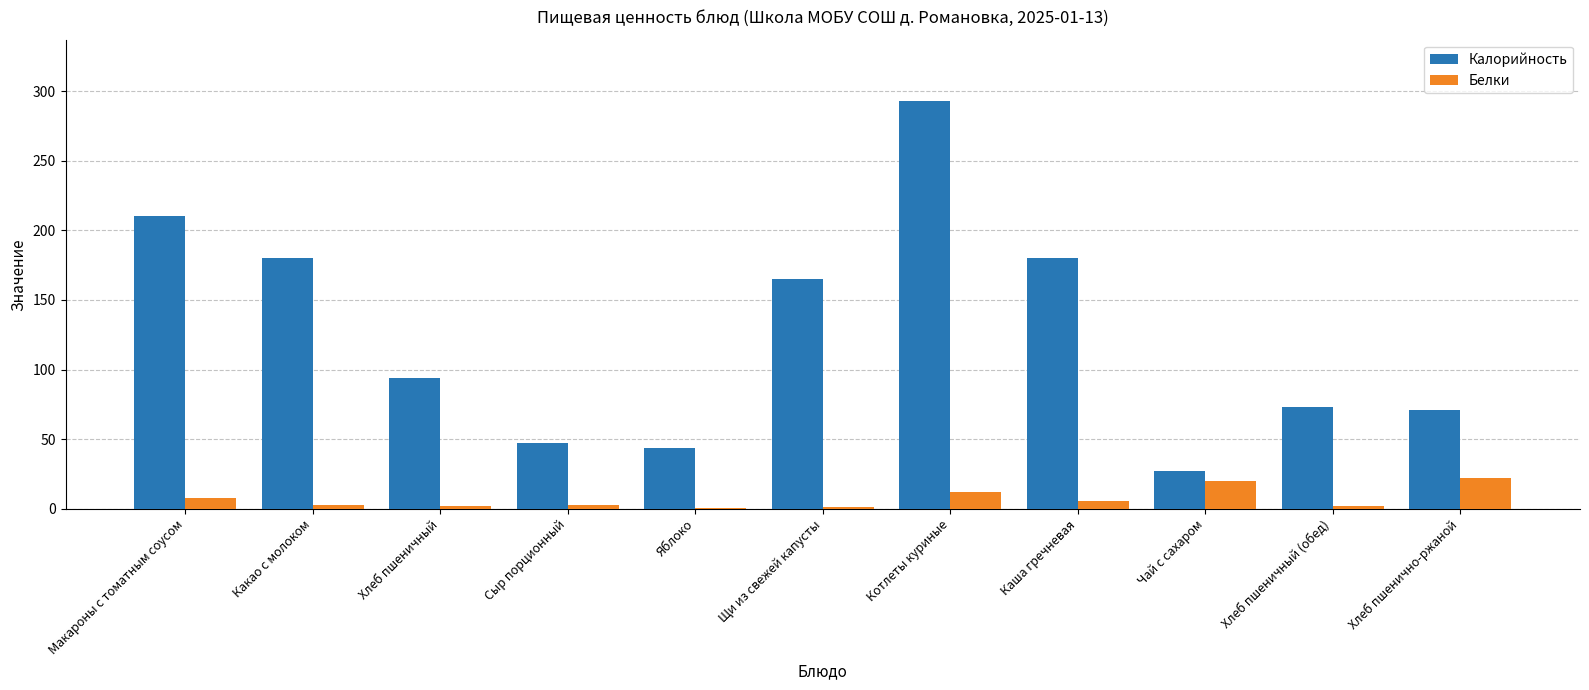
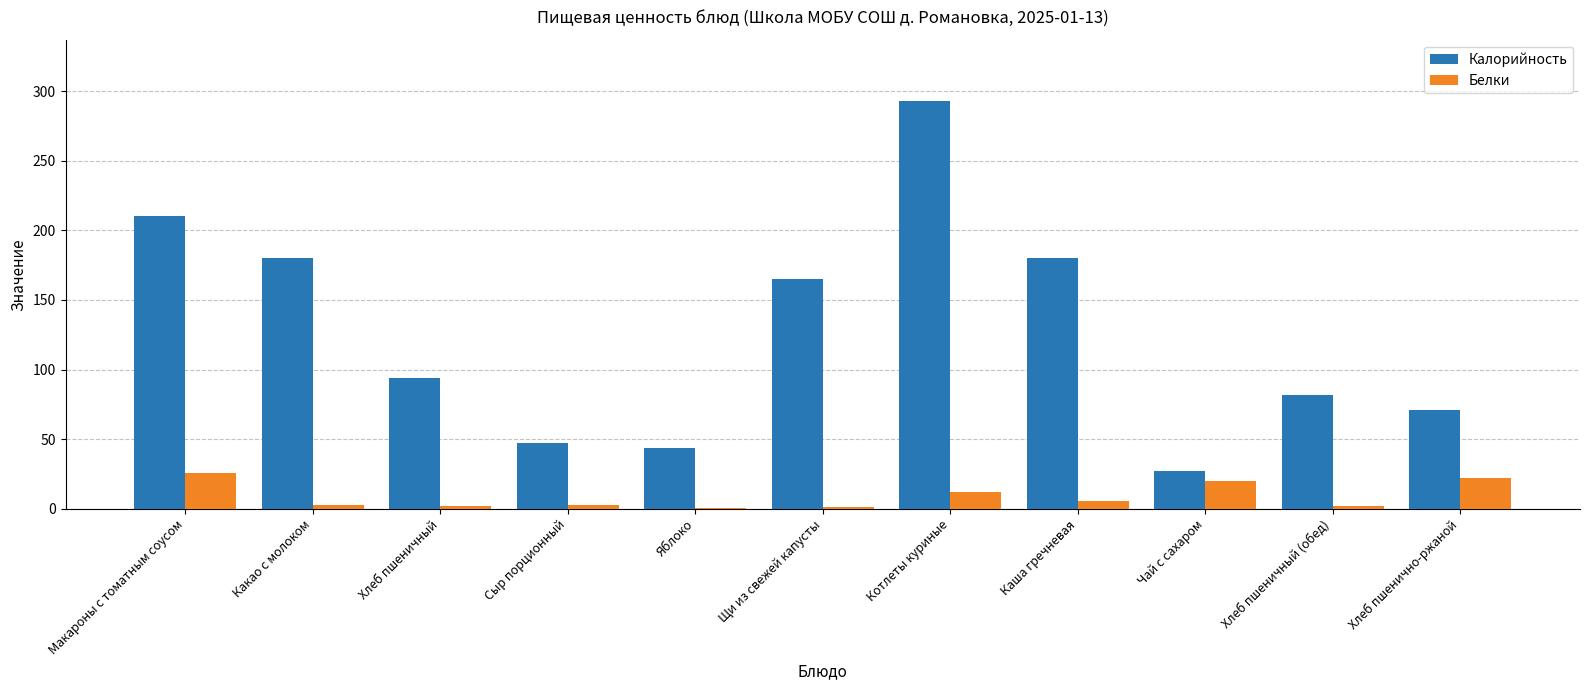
Белки, Макароны с томатным соусом: 8 -> 26
Калорийность, Хлеб пшеничный (обед): 73 -> 82
